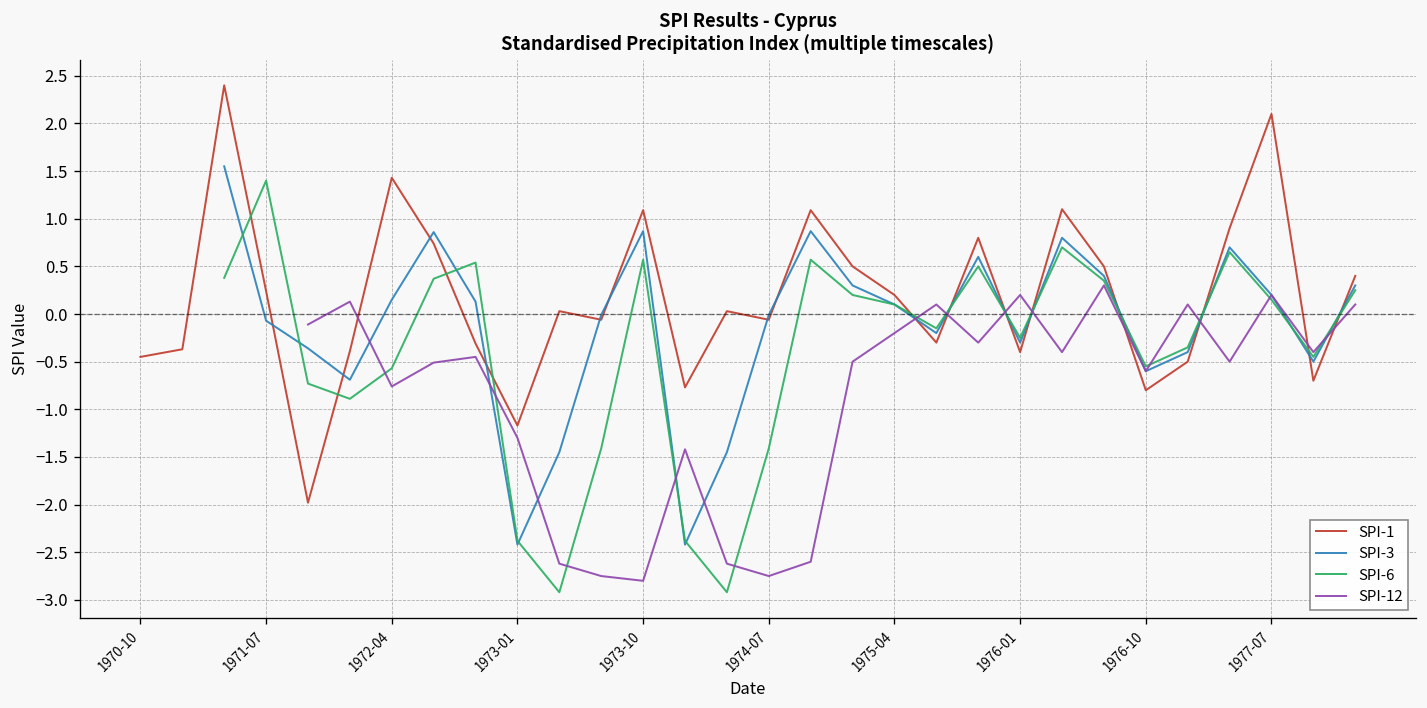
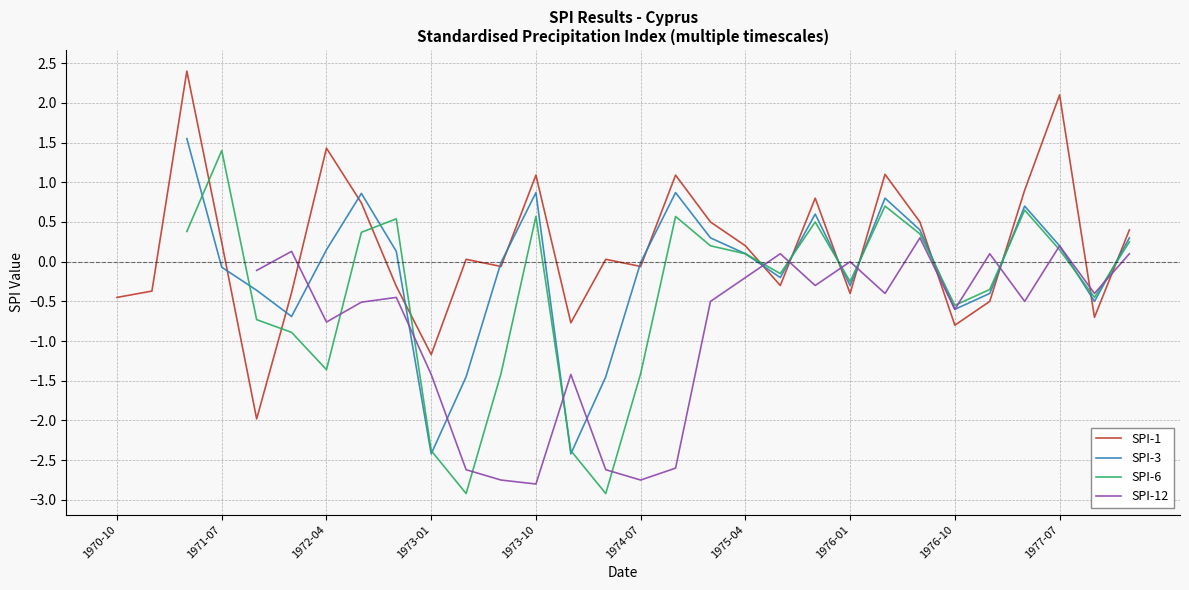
SPI-6, 1972-04: -0.6 -> -1.4
SPI-12, 1973-01: -1.3 -> -1.4
SPI-12, 1976-01: 0.2 -> 0.0
